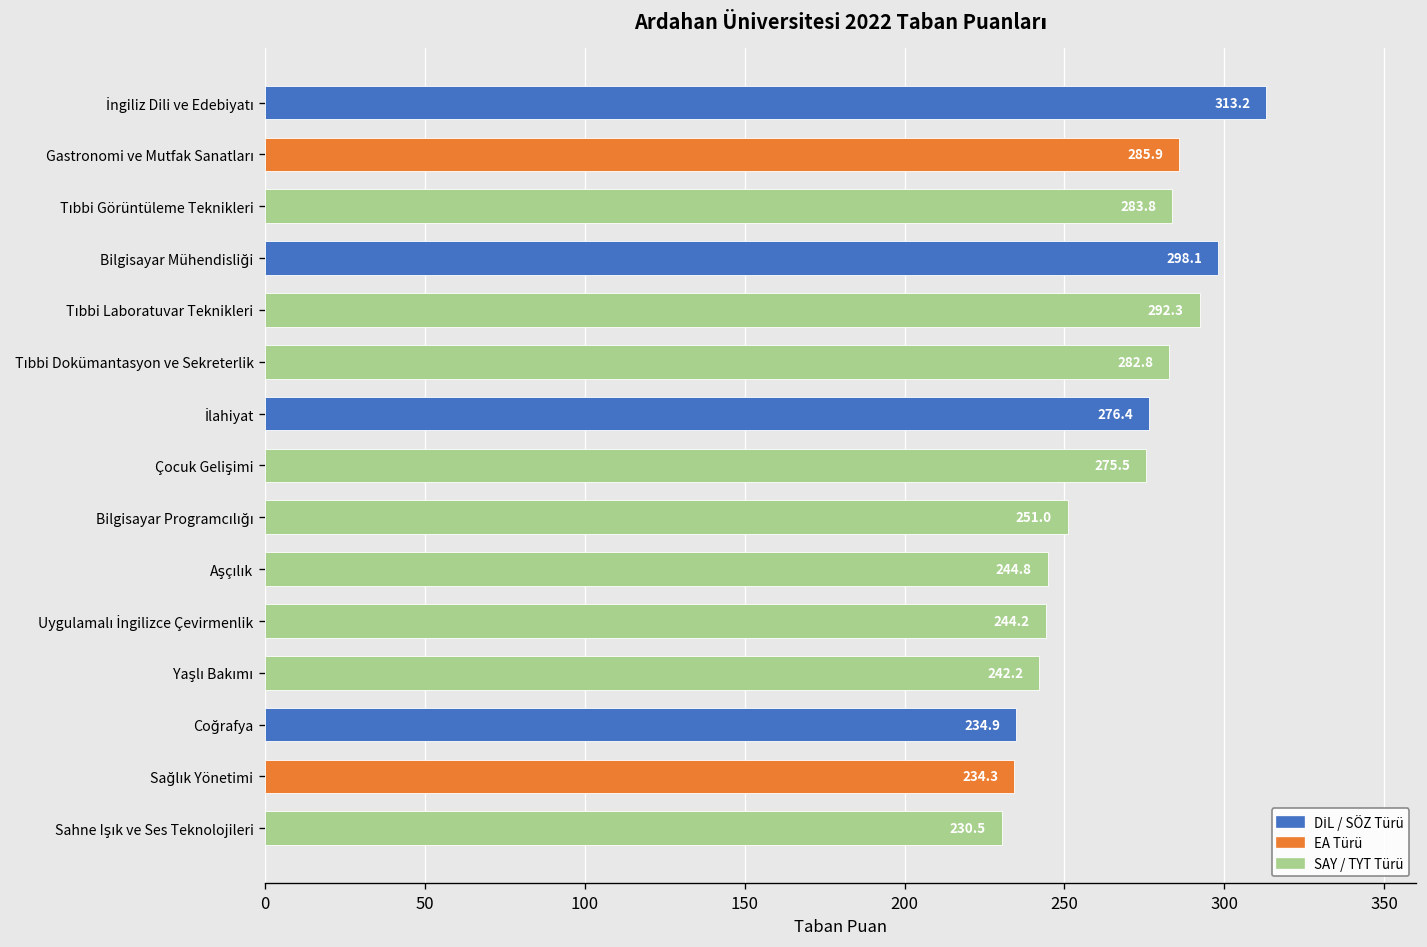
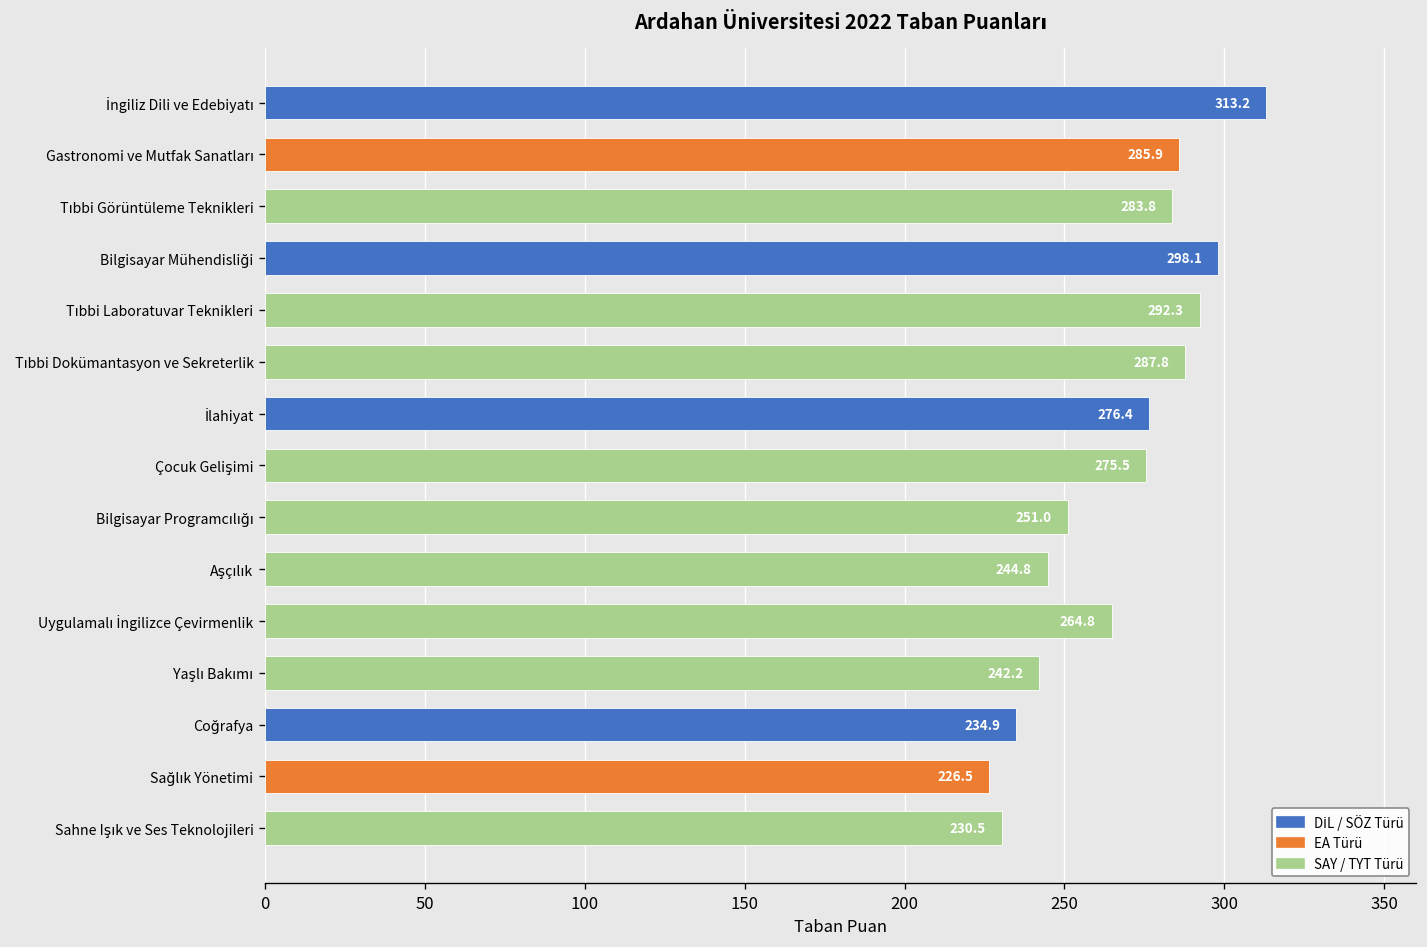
Tıbbi Dokümantasyon ve Sekreterlik: 282.8 -> 287.8
Uygulamalı İngilizce Çevirmenlik: 244.2 -> 264.8
Sağlık Yönetimi: 234.3 -> 226.5
